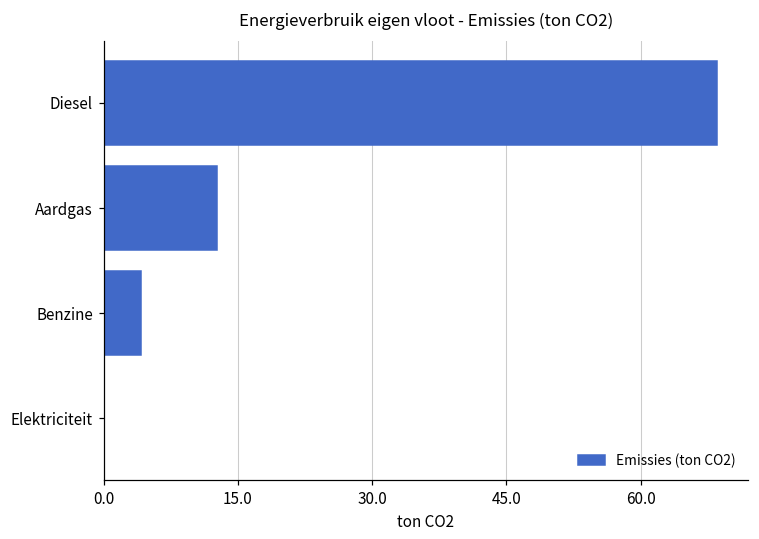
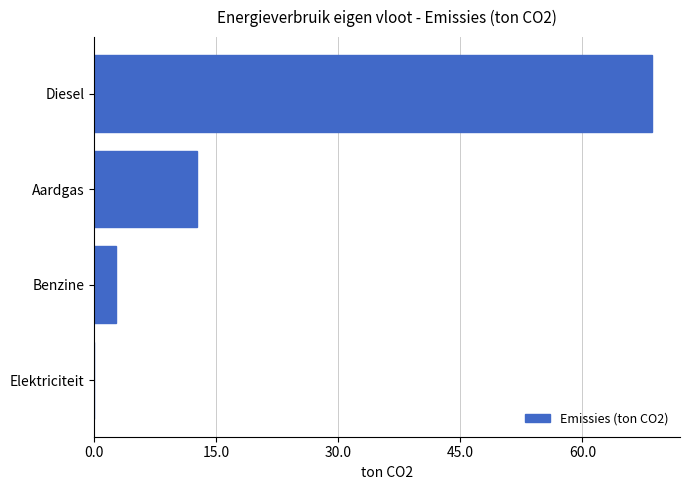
Benzine: 4 -> 3
